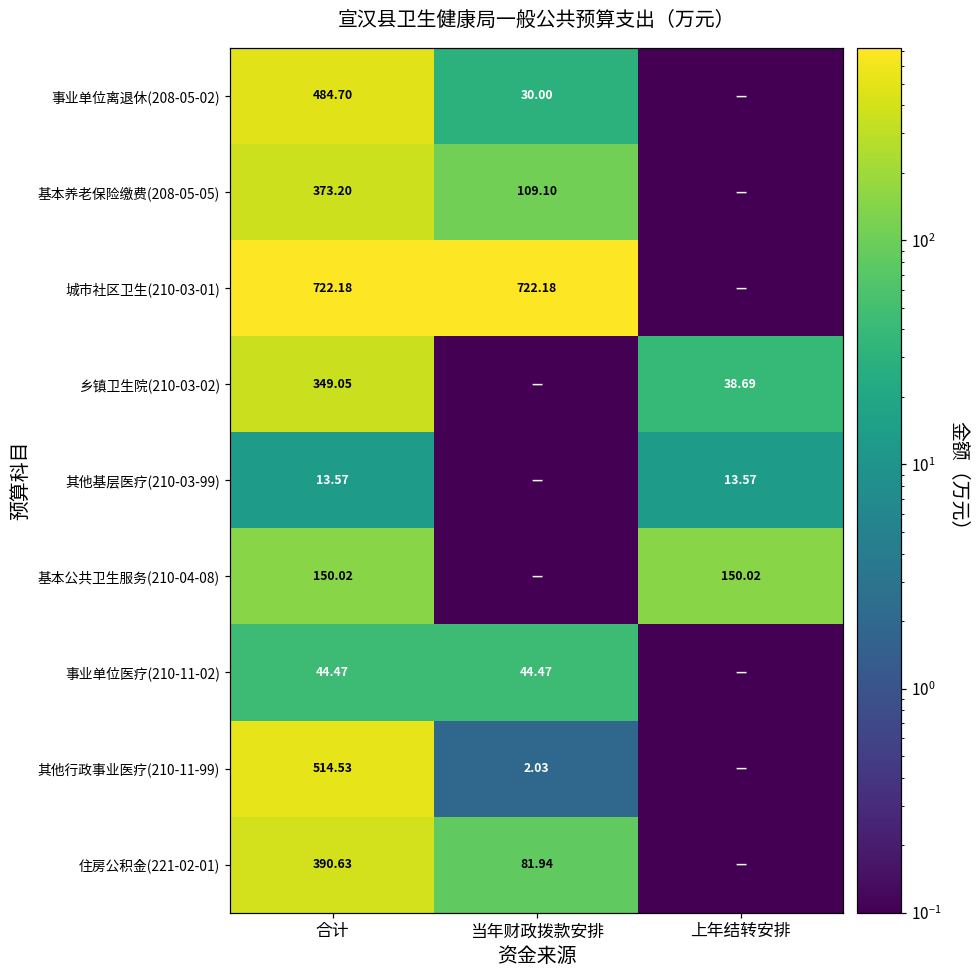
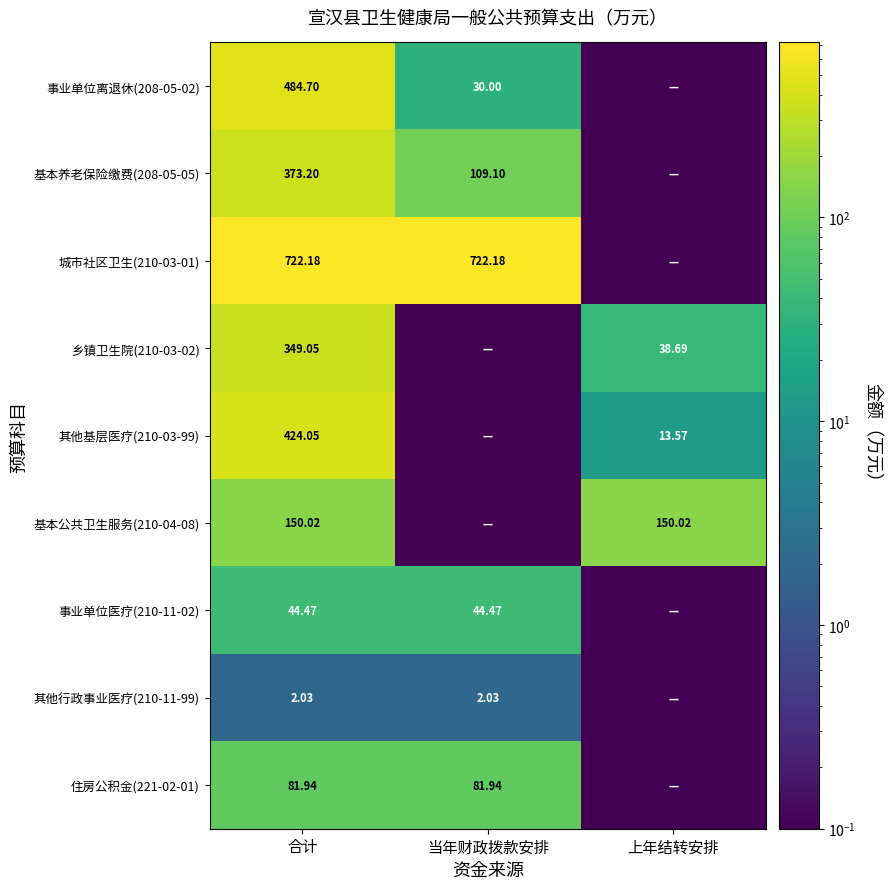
其他基层医疗(210-03-99), 合计: 13.57 -> 424.05
其他行政事业医疗(210-11-99), 合计: 514.53 -> 2.03
住房公积金(221-02-01), 合计: 390.63 -> 81.94
